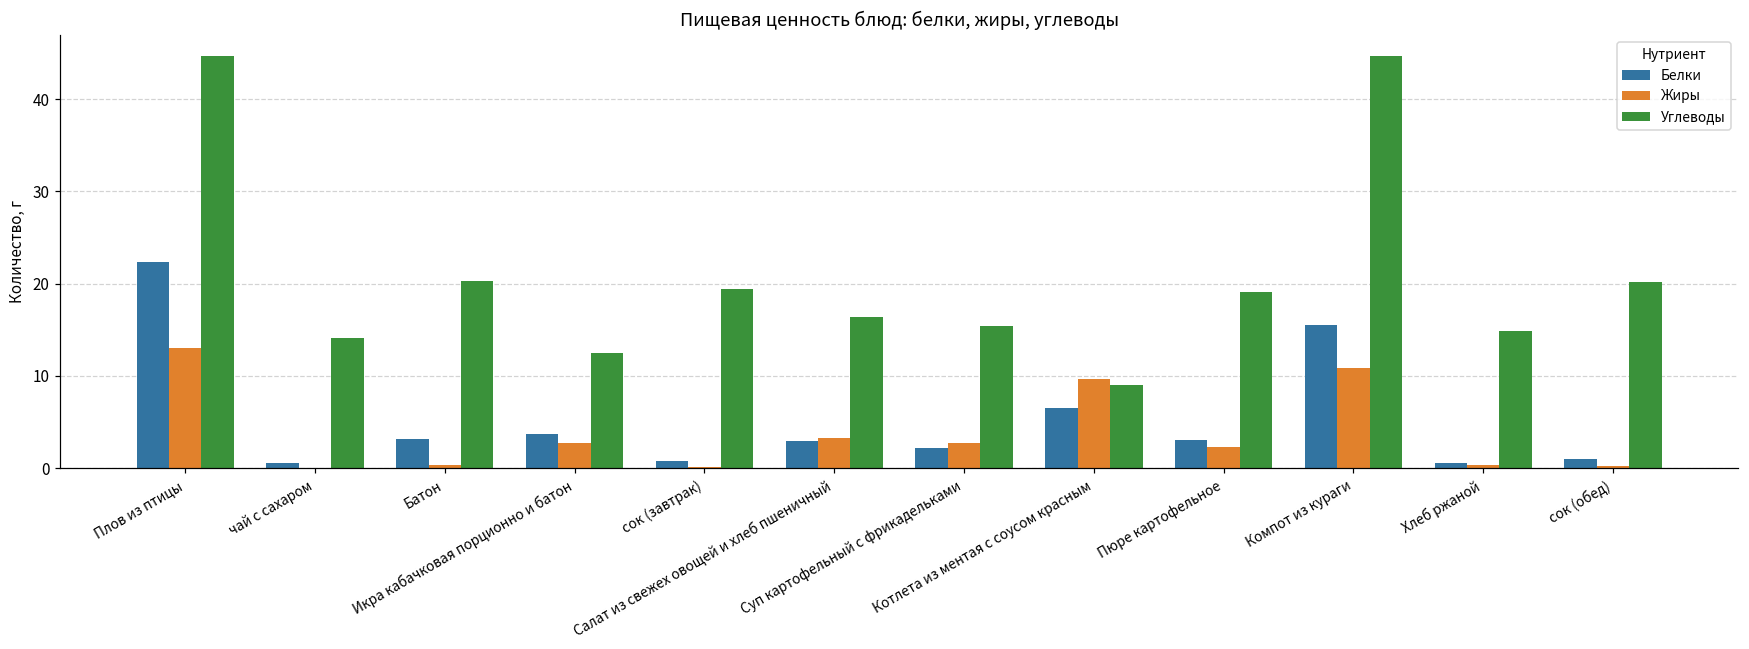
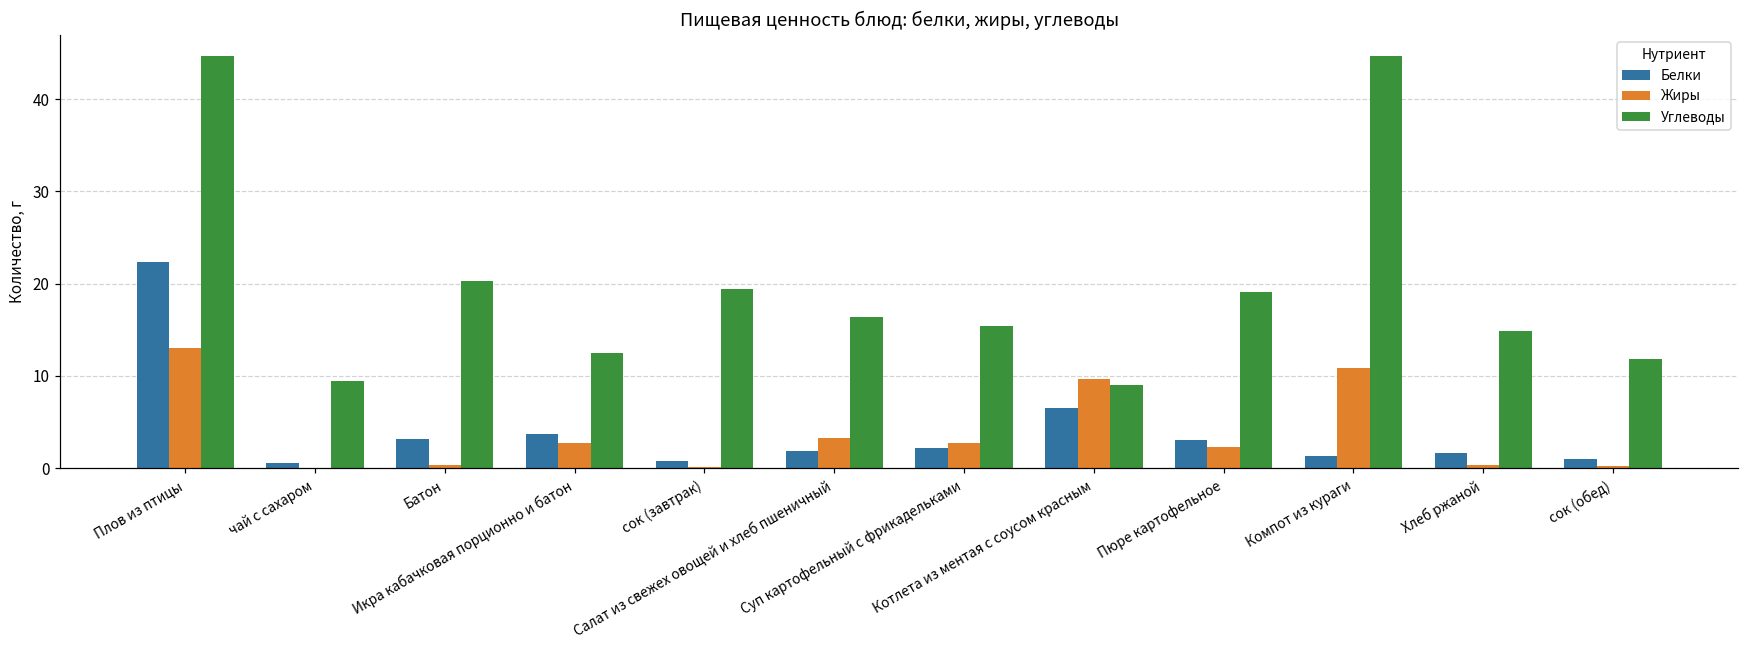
Углеводы, чай с сахаром: 14 -> 9
Белки, Салат из свежех овощей и хлеб пшеничный: 3 -> 2
Белки, Компот из кураги: 16 -> 1
Белки, Хлеб ржаной: 1 -> 2
Углеводы, сок (обед): 20 -> 12
